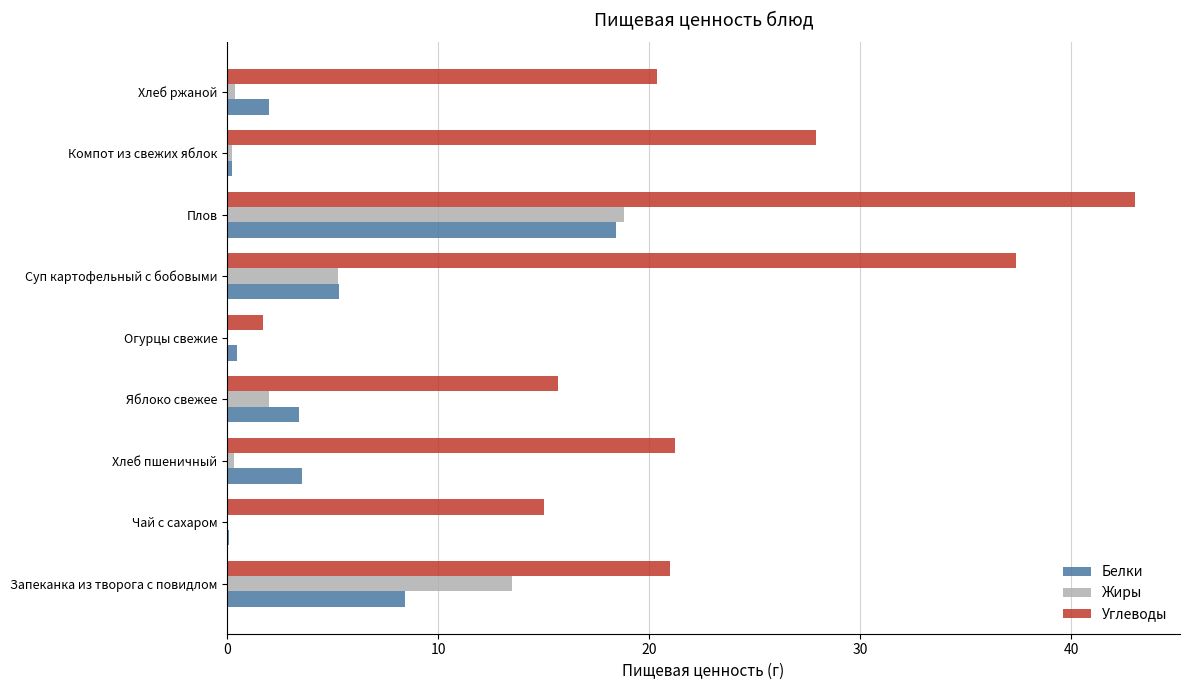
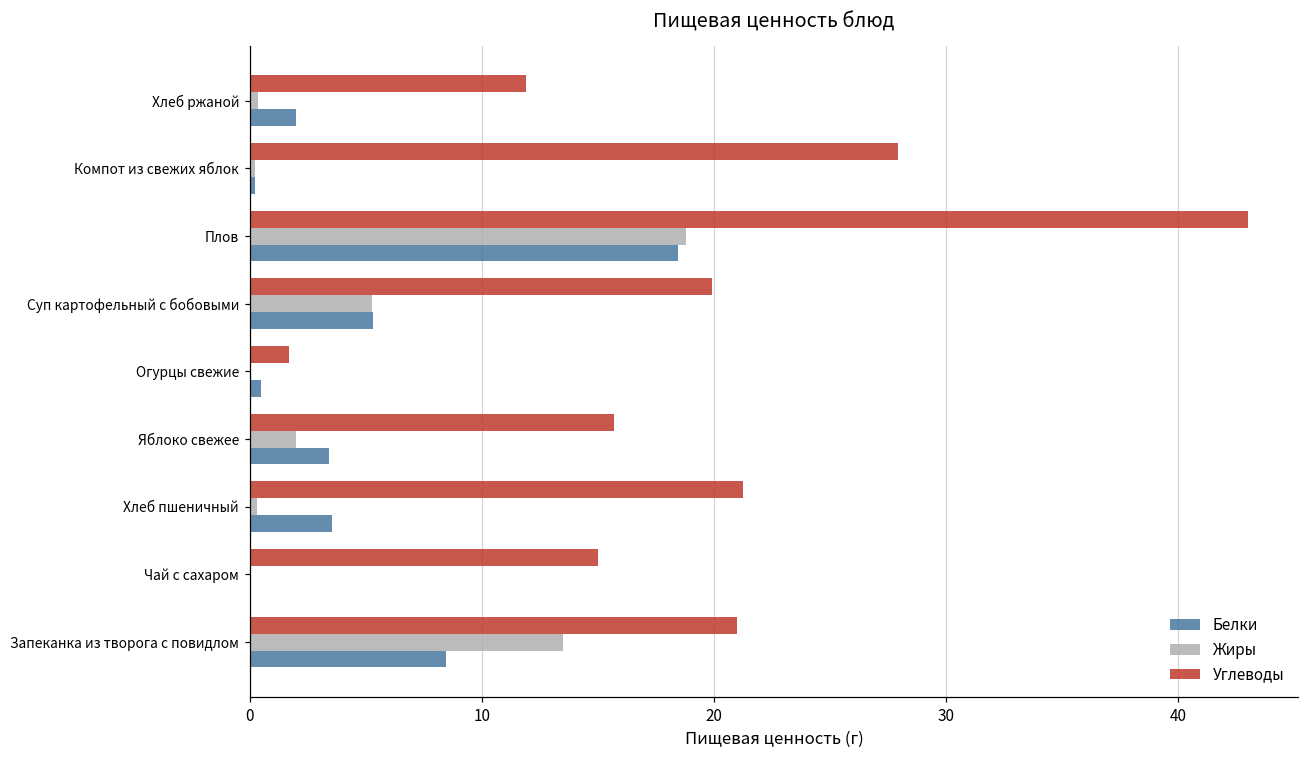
Углеводы, Хлеб ржаной: 20.4 -> 11.9
Углеводы, Суп картофельный с бобовыми: 37.4 -> 19.9
